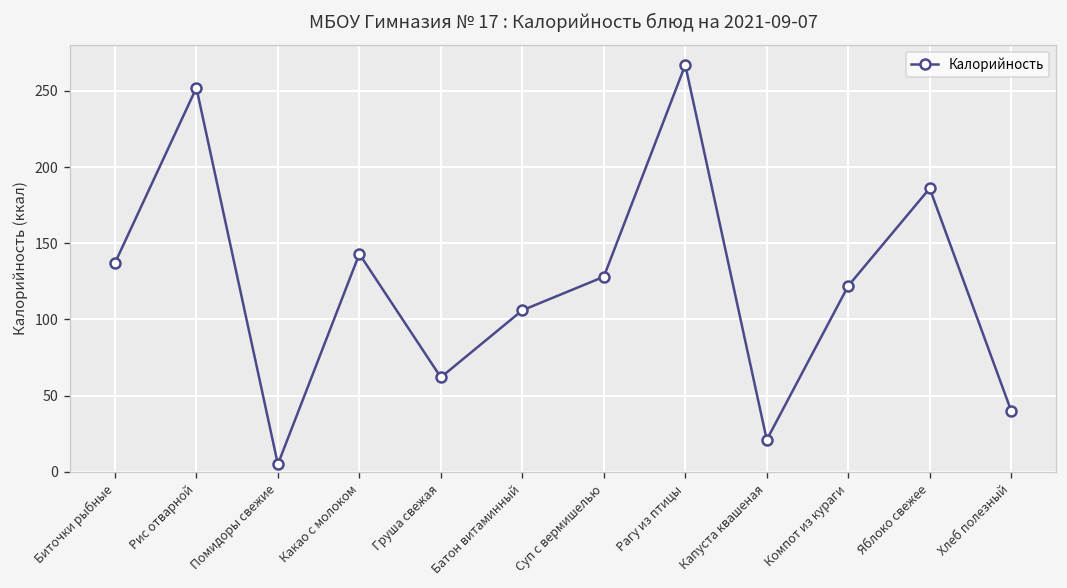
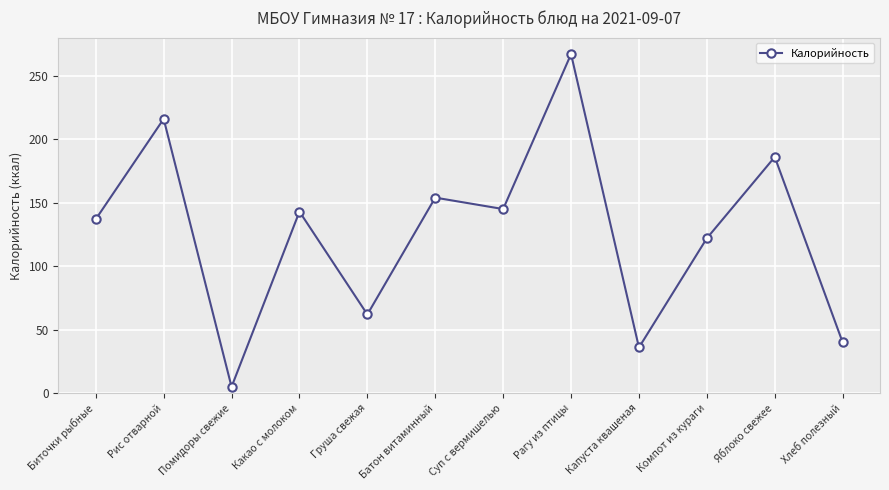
Рис отварной: 252 -> 216
Батон витаминный: 106 -> 154
Суп с вермишелью: 128 -> 145
Капуста квашеная: 21 -> 36
